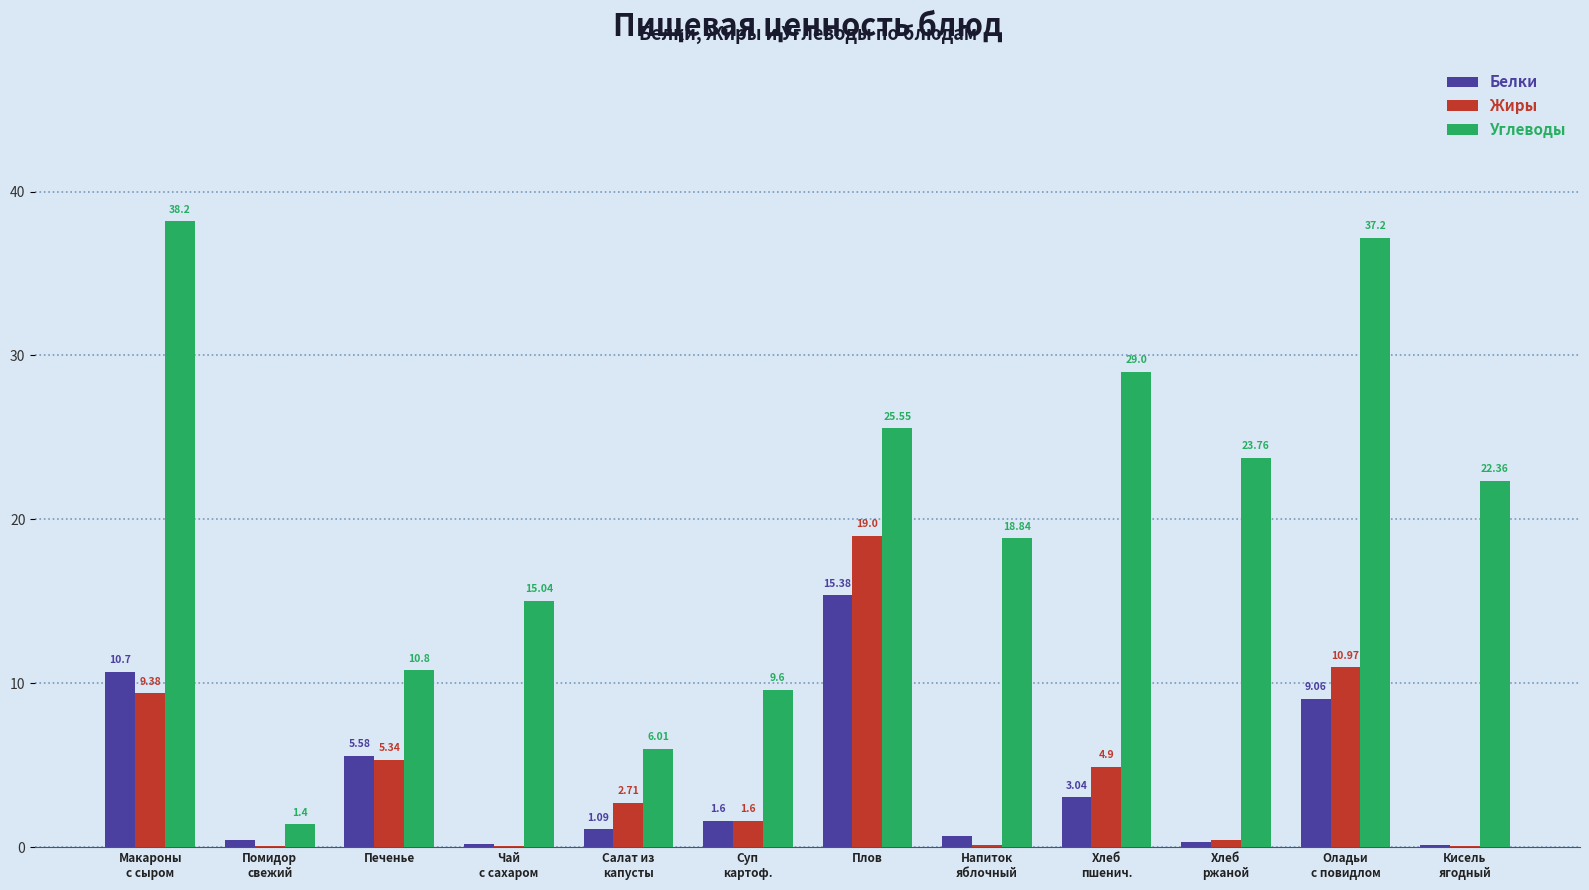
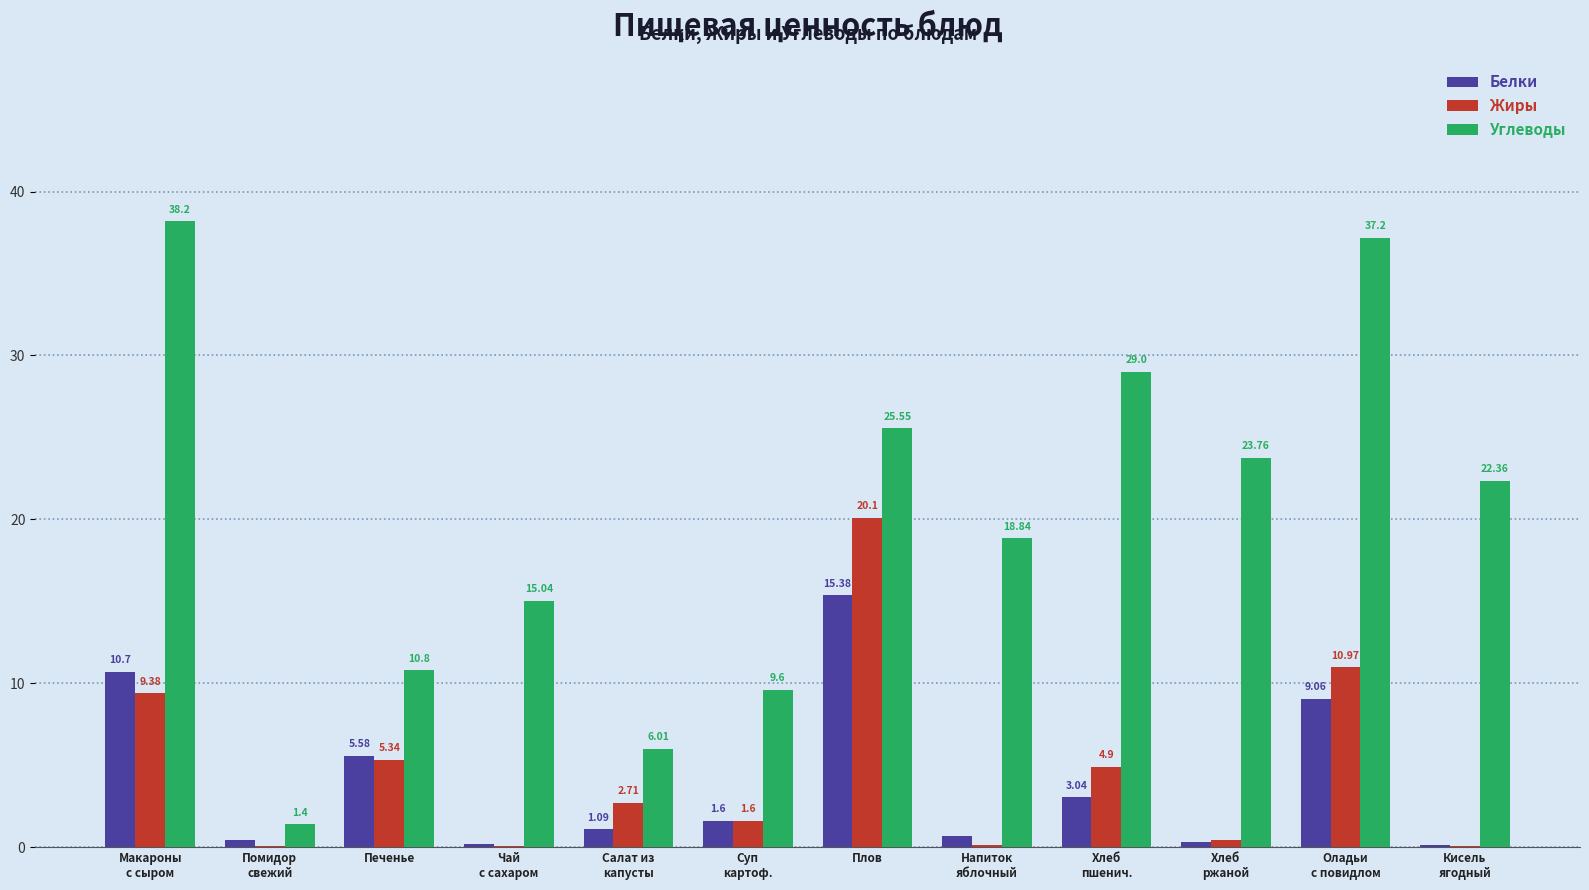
Жиры, Плов: 19.0 -> 20.1
